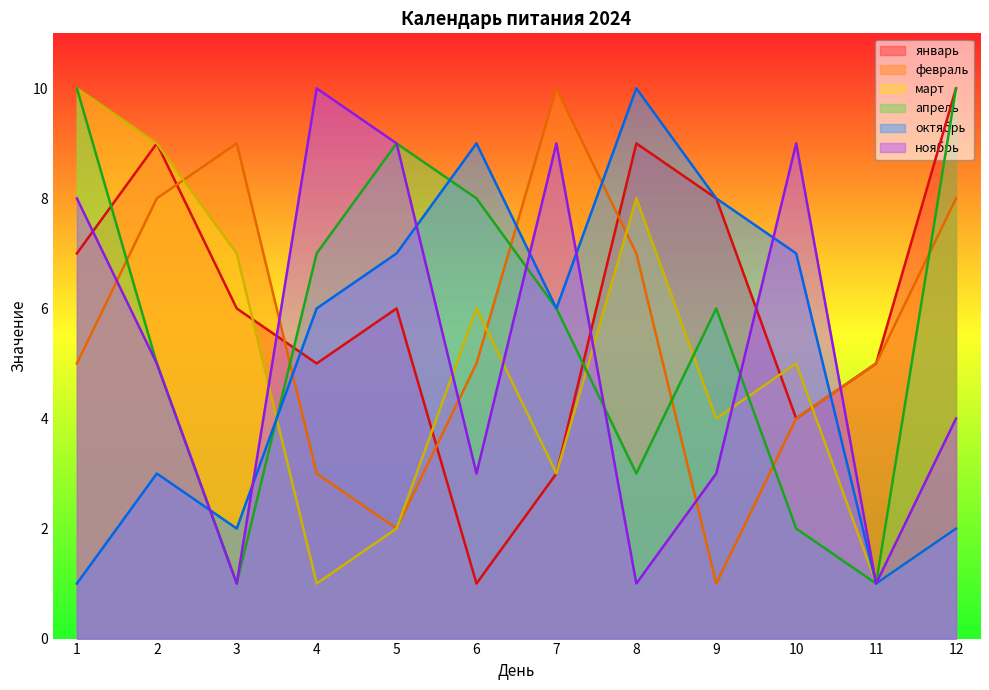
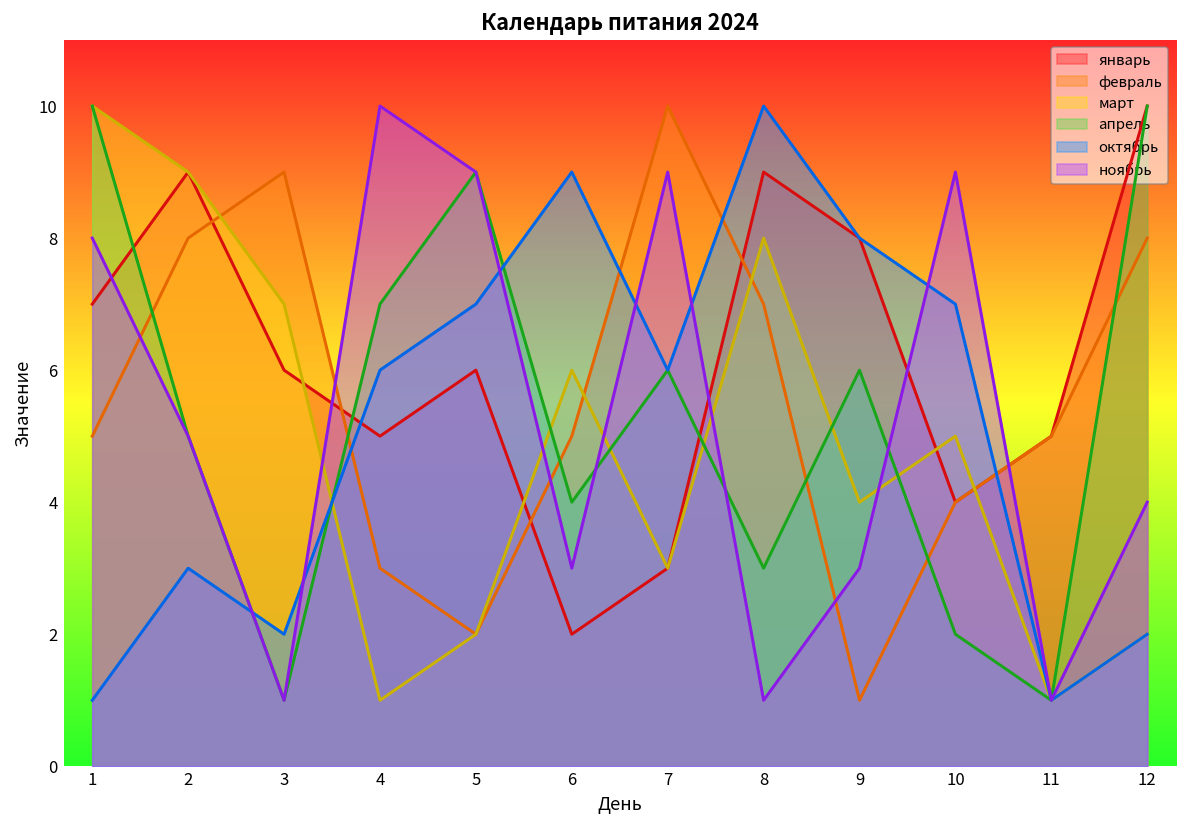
январь, 6: 1 -> 2
апрель, 6: 8 -> 4
